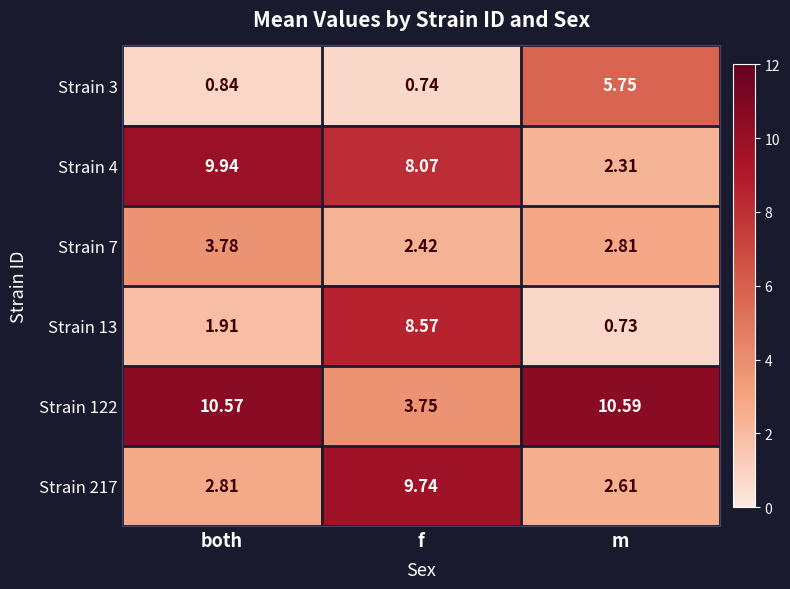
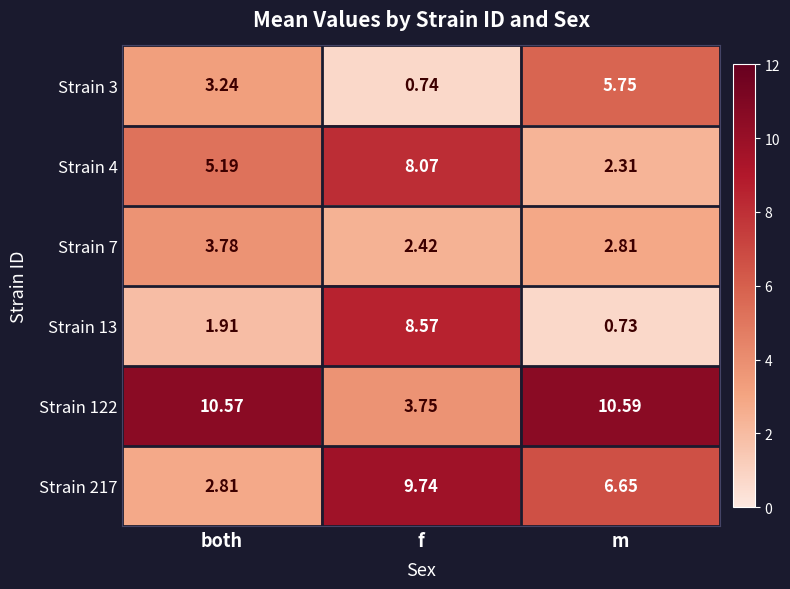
Strain 3, both: 0.84 -> 3.24
Strain 4, both: 9.94 -> 5.19
Strain 217, m: 2.61 -> 6.65
